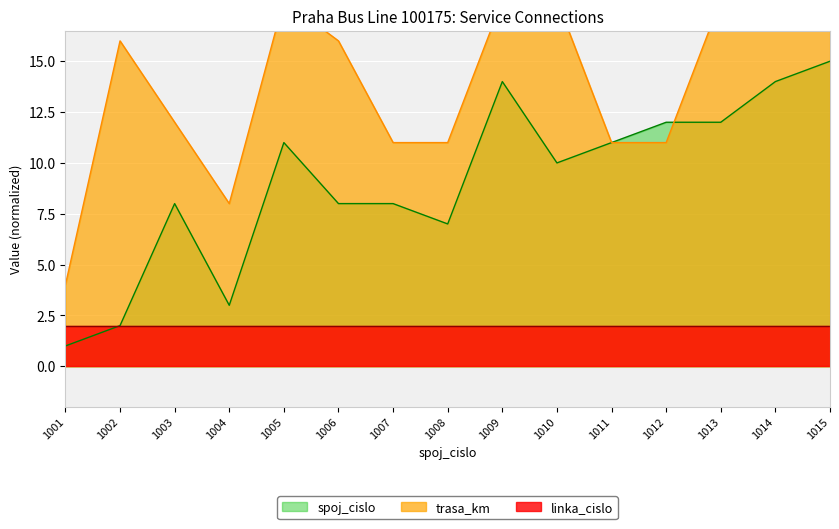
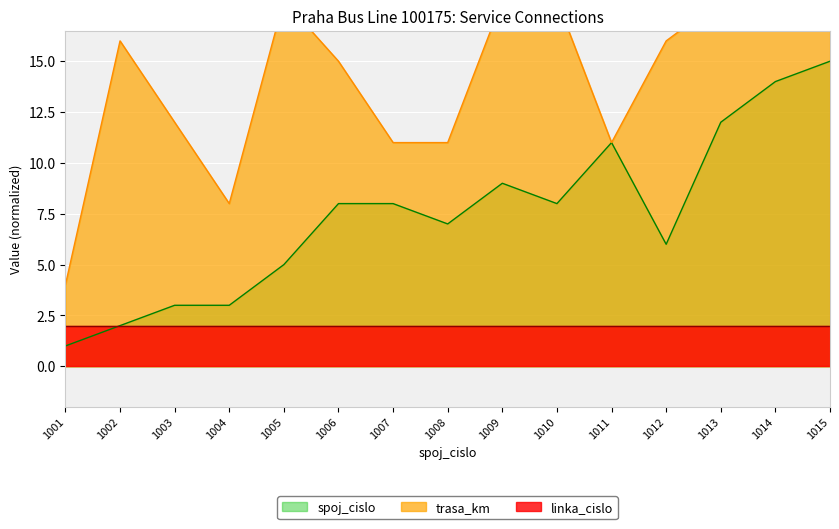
spoj_cislo, 1003: 8.0 -> 3.0
spoj_cislo, 1005: 11.0 -> 5.0
trasa_km, 1006: 16 -> 15
spoj_cislo, 1009: 14.0 -> 9.0
spoj_cislo, 1010: 10.0 -> 8.0
spoj_cislo, 1012: 12.0 -> 6.0
trasa_km, 1012: 11 -> 16
